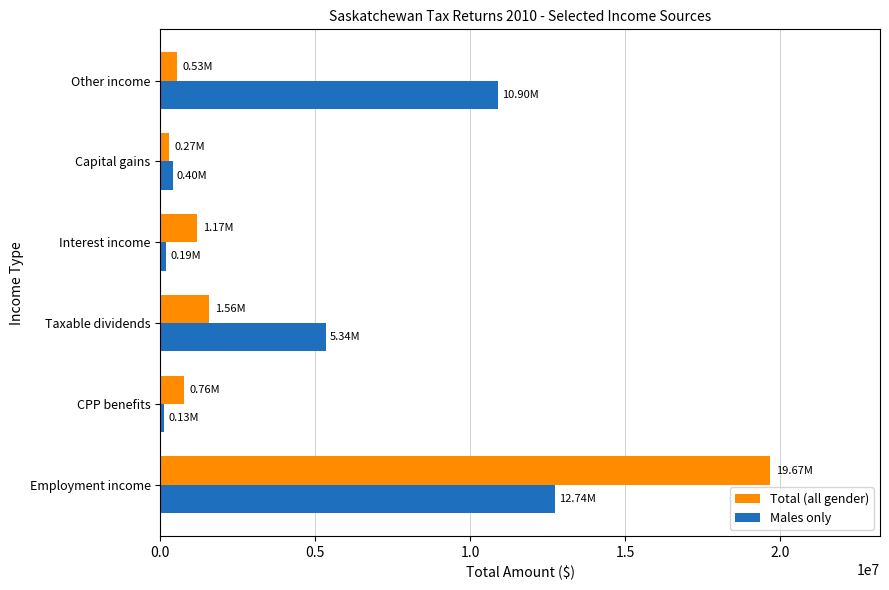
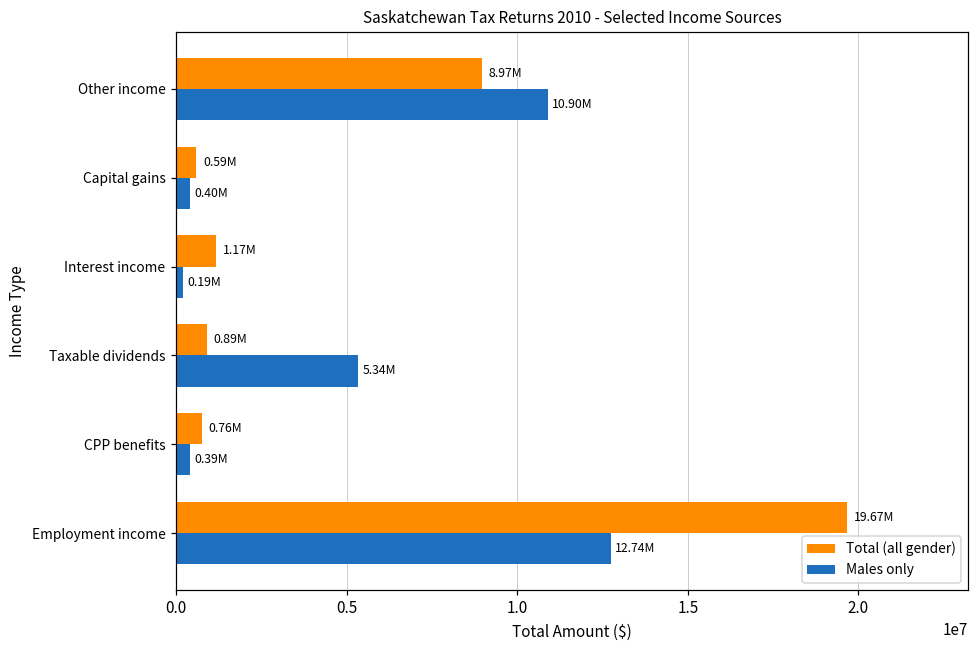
Total (all gender), Other income: 0.53M -> 8.97M
Total (all gender), Capital gains: 0.27M -> 0.59M
Total (all gender), Taxable dividends: 1.56M -> 0.89M
Males only, CPP benefits: 0.13M -> 0.39M
